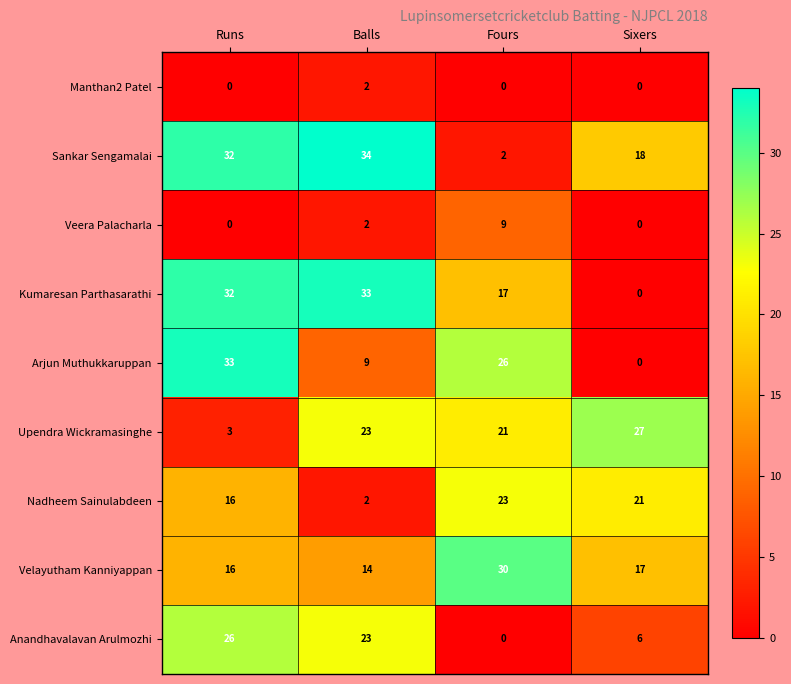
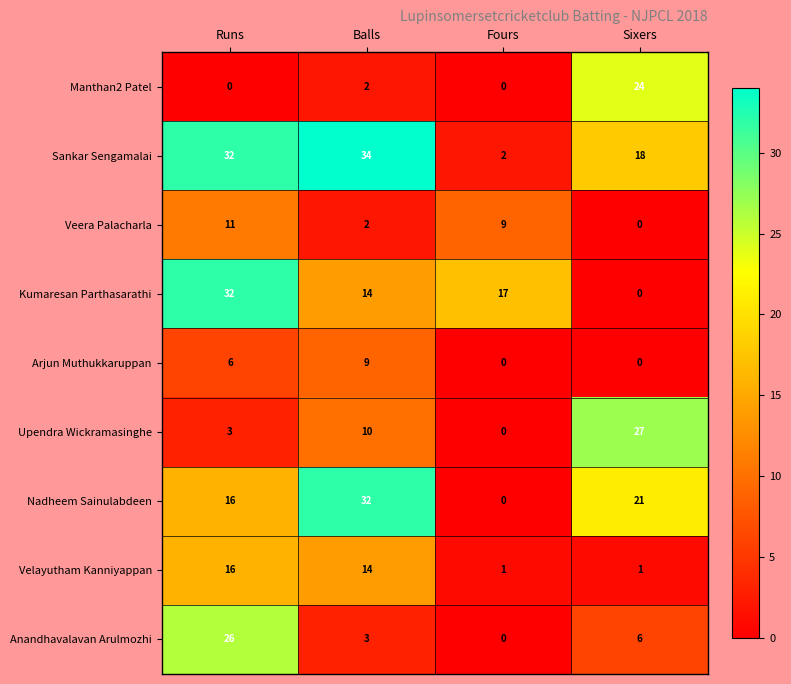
Manthan2 Patel, Sixers: 0 -> 24
Veera Palacharla, Runs: 0 -> 11
Kumaresan Parthasarathi, Balls: 33 -> 14
Arjun Muthukkaruppan, Runs: 33 -> 6
Arjun Muthukkaruppan, Fours: 26 -> 0
Upendra Wickramasinghe, Balls: 23 -> 10
Upendra Wickramasinghe, Fours: 21 -> 0
Nadheem Sainulabdeen, Balls: 2 -> 32
Nadheem Sainulabdeen, Fours: 23 -> 0
Velayutham Kanniyappan, Fours: 30 -> 1
Velayutham Kanniyappan, Sixers: 17 -> 1
Anandhavalavan Arulmozhi, Balls: 23 -> 3
